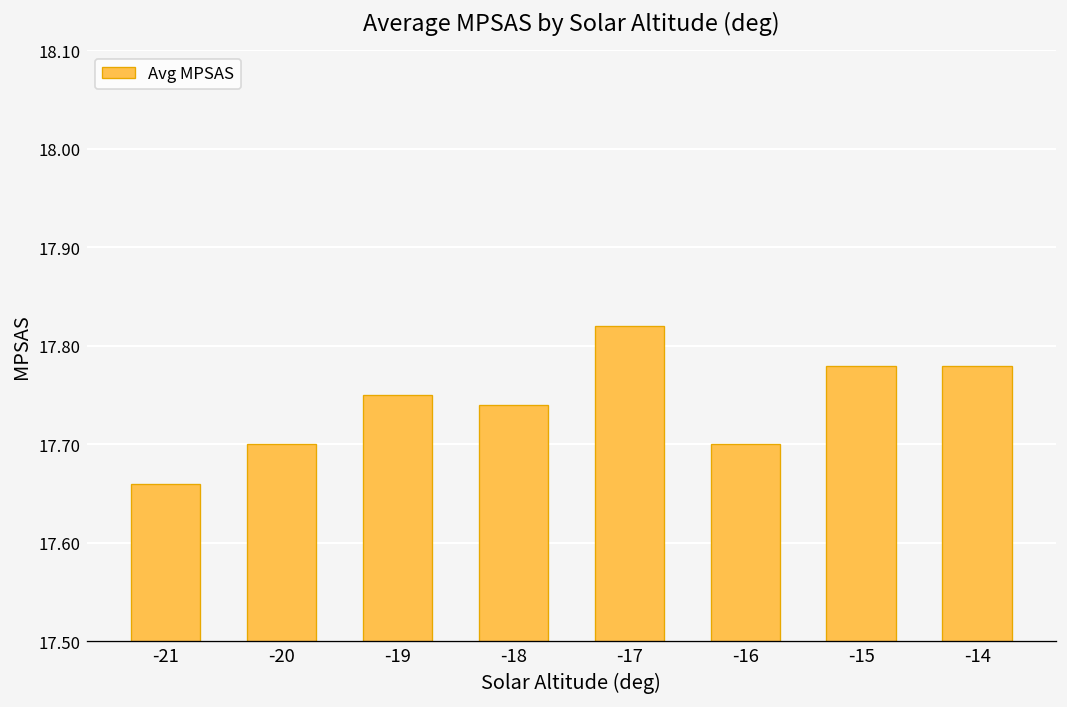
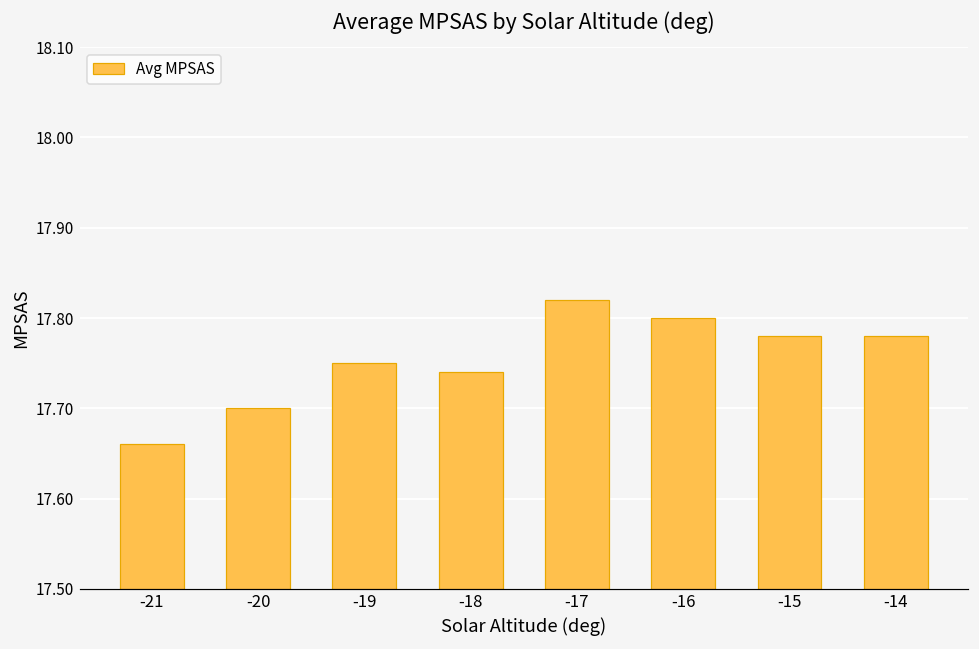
-16: 17.7 -> 17.8
